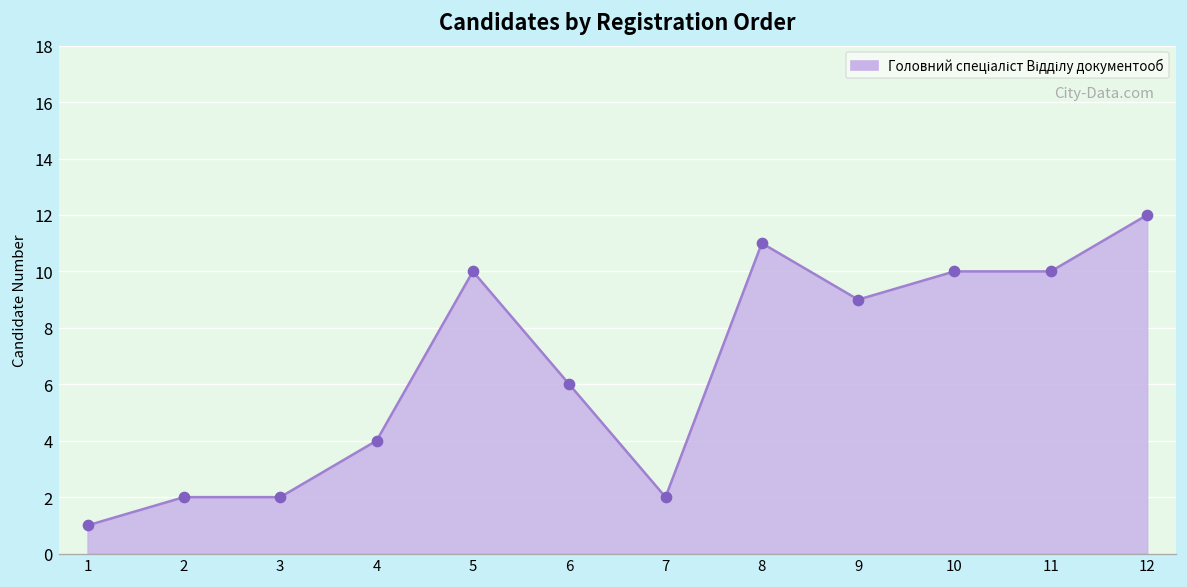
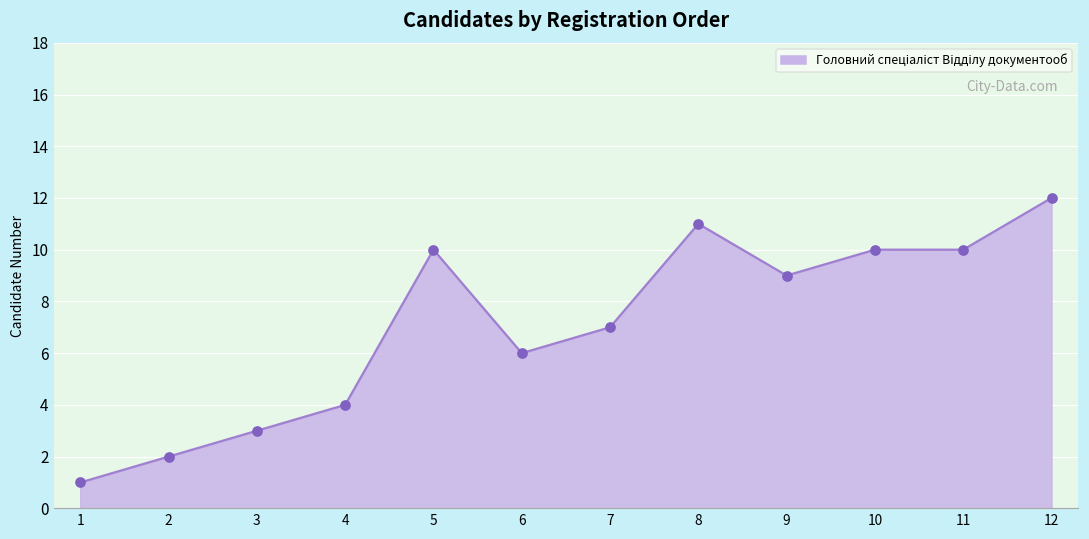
3: 2 -> 3
7: 2 -> 7
